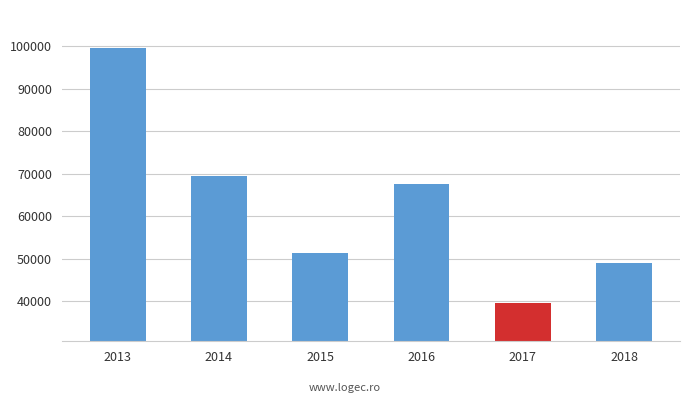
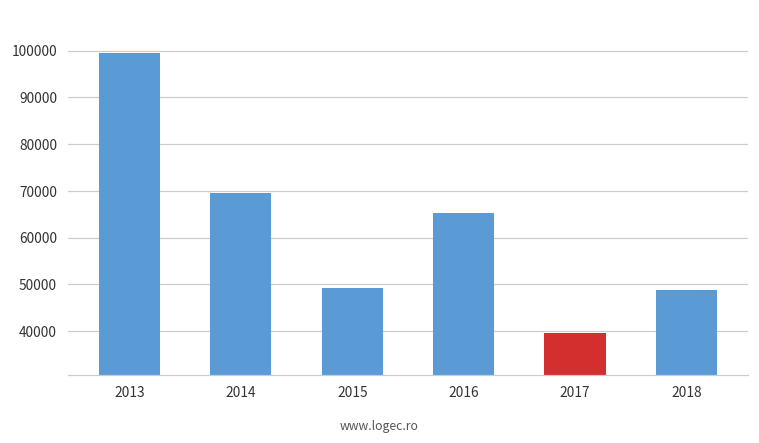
2015: 51000 -> 49000
2016: 68000 -> 65000
